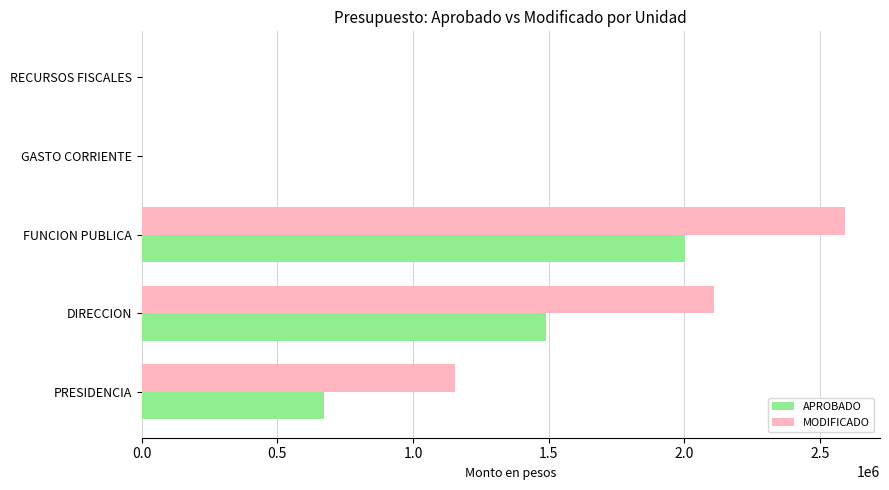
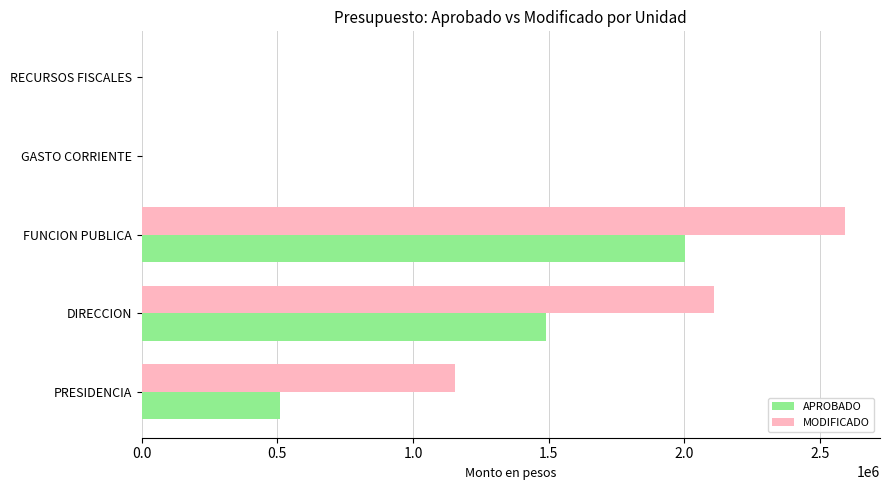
APROBADO, PRESIDENCIA: 670000 -> 510000
